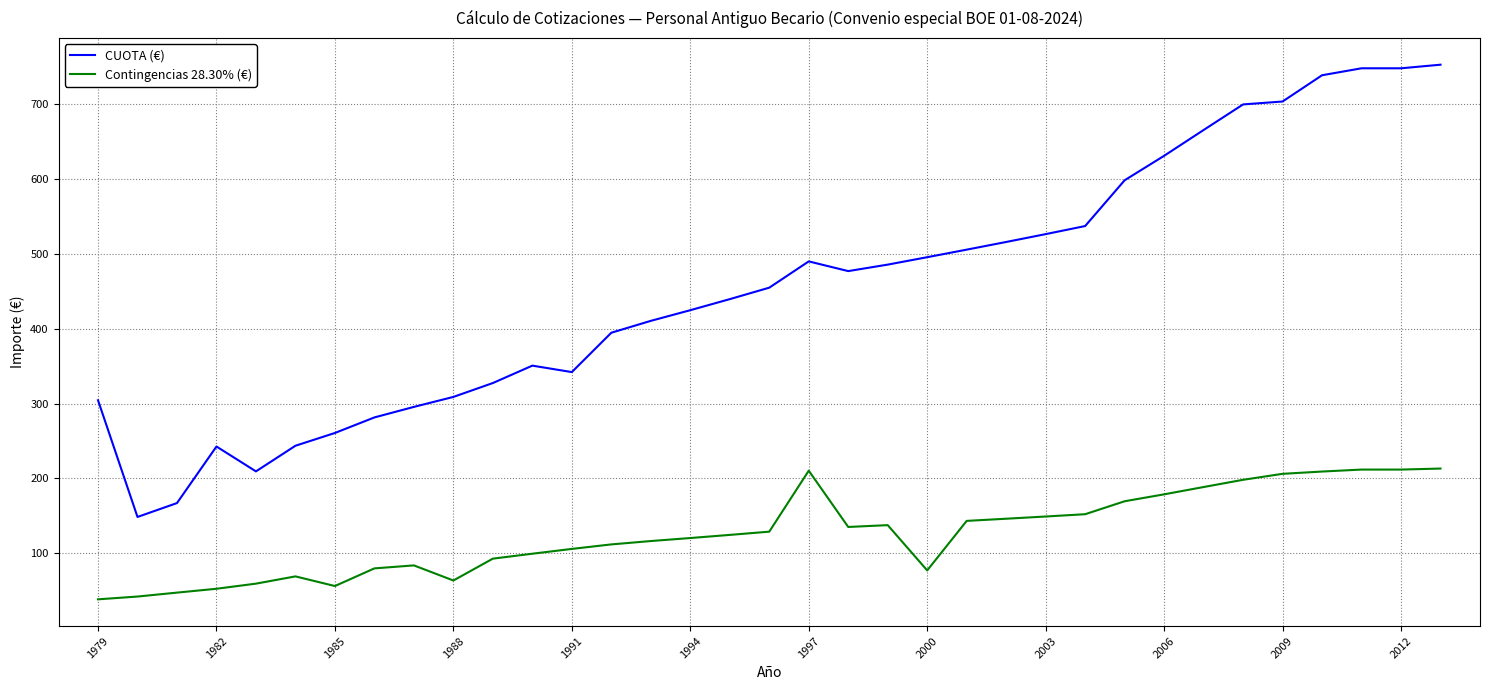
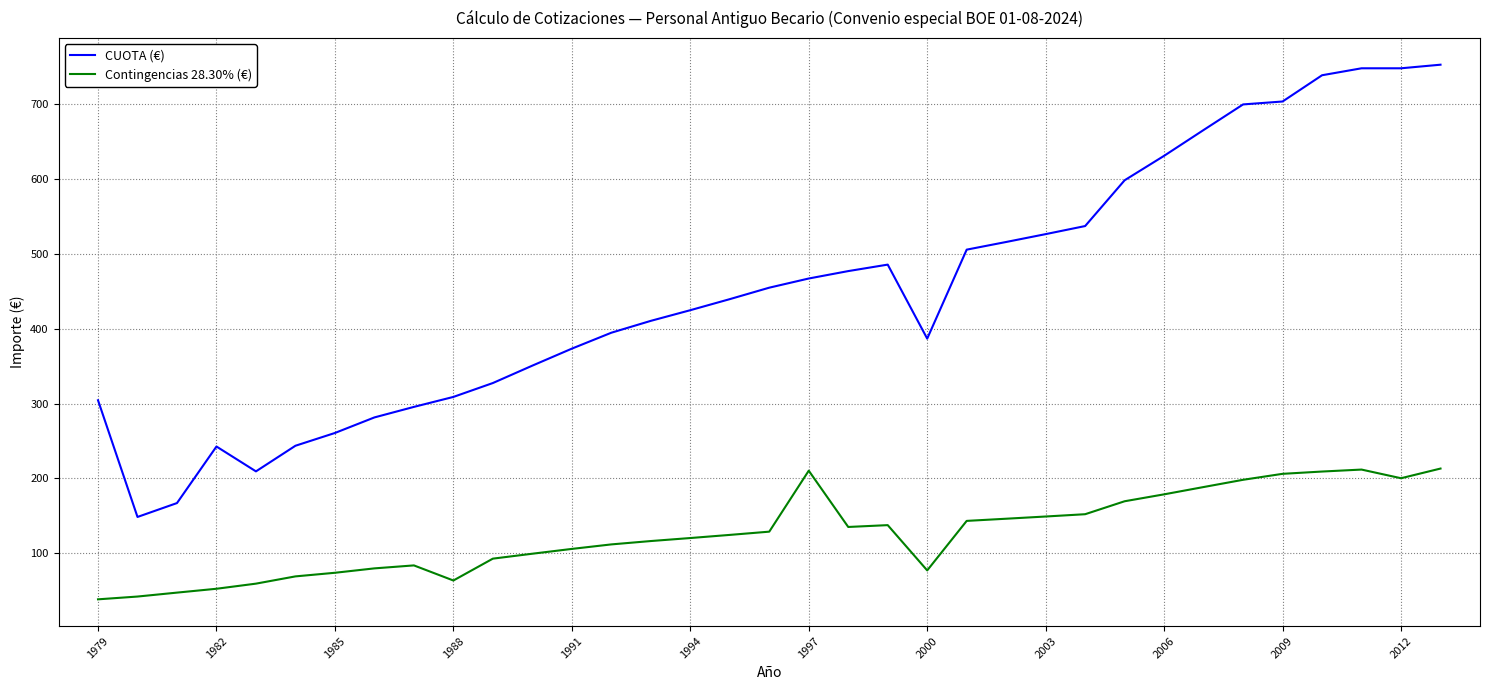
Contingencias 28.30% (€), 1985: 60 -> 70
CUOTA (€), 1991: 340 -> 370
CUOTA (€), 1997: 490 -> 470
CUOTA (€), 2000: 500 -> 390
Contingencias 28.30% (€), 2012: 210 -> 200
